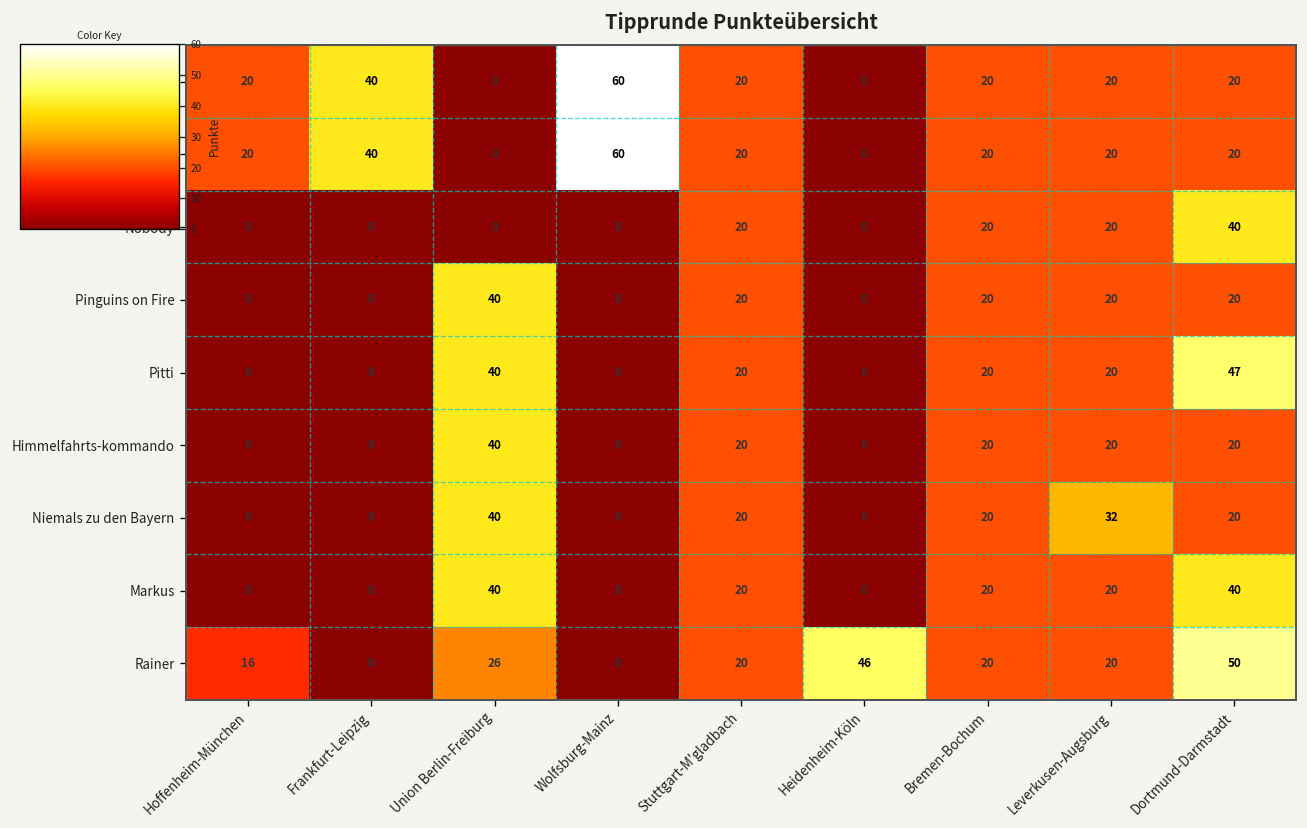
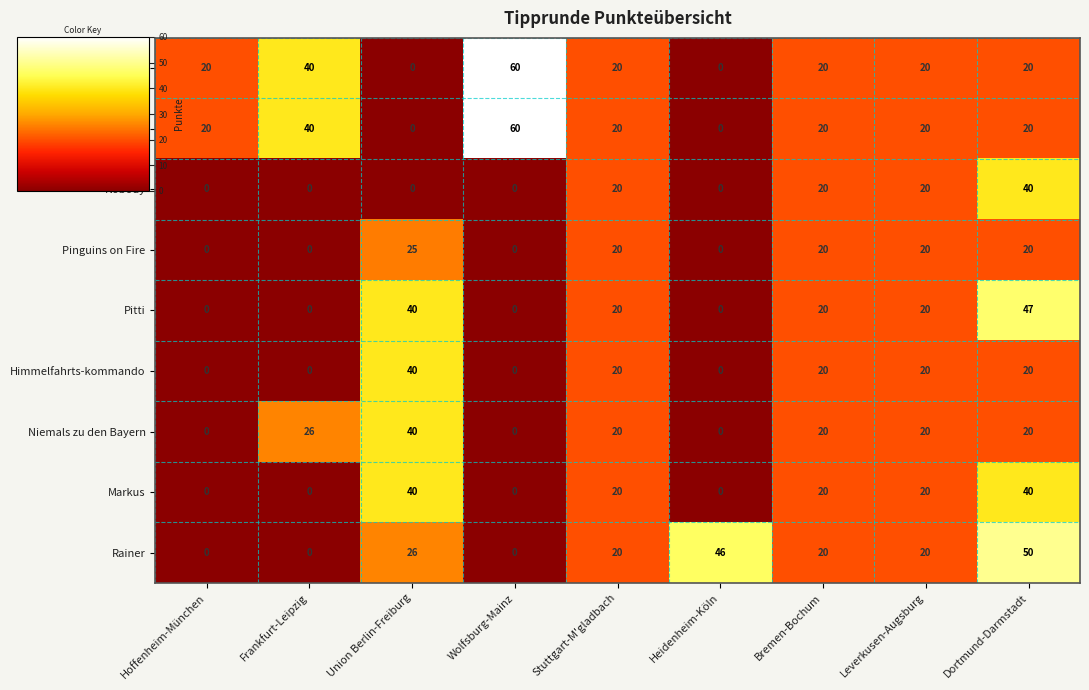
Pinguins on Fire, Union Berlin-Freiburg: 40 -> 25
Niemals zu den Bayern, Frankfurt-Leipzig: 0 -> 26
Niemals zu den Bayern, Leverkusen-Augsburg: 32 -> 20
Rainer, Hoffenheim-München: 16 -> 0
